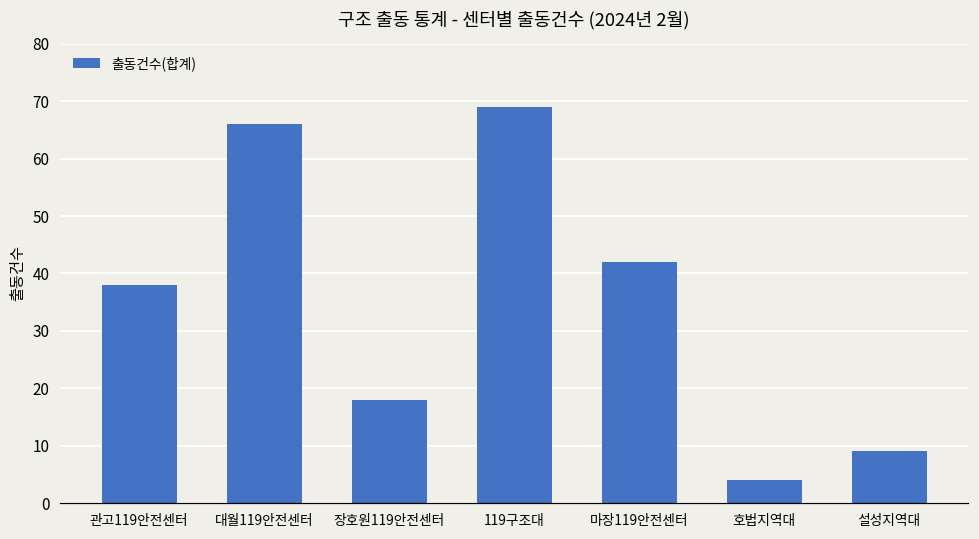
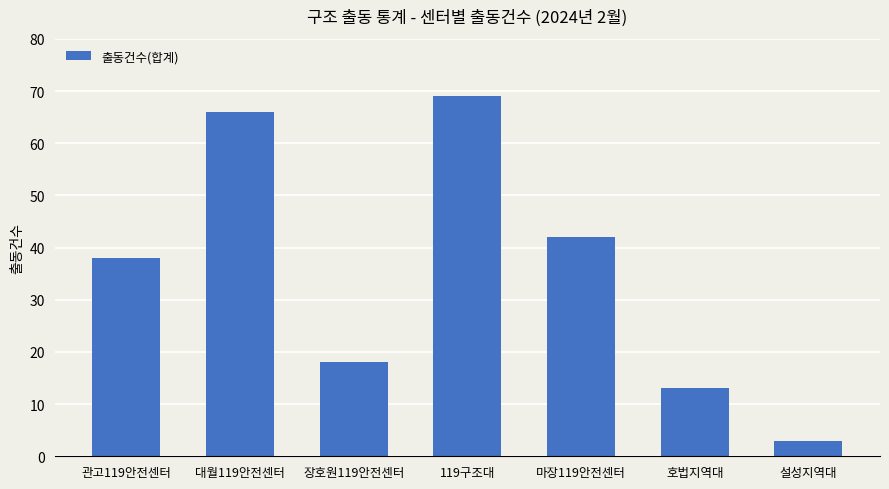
호법지역대: 4 -> 13
설성지역대: 9 -> 3
